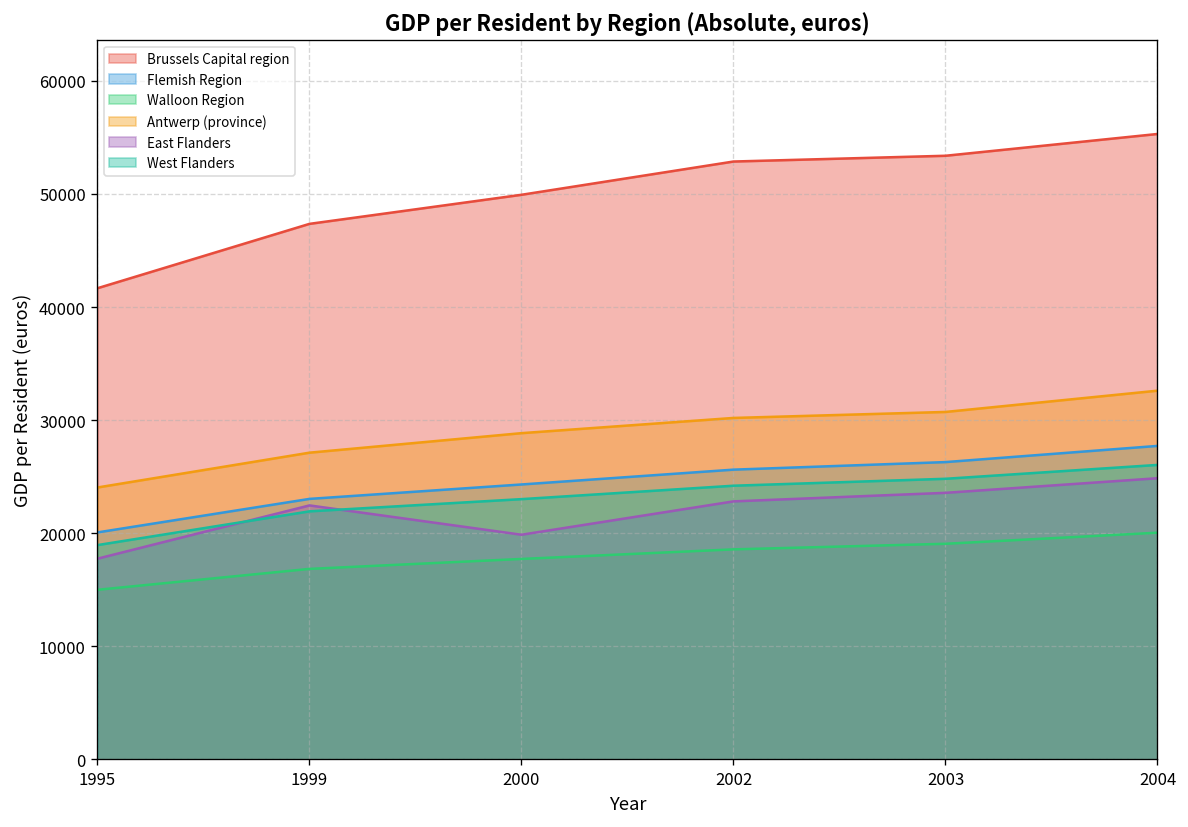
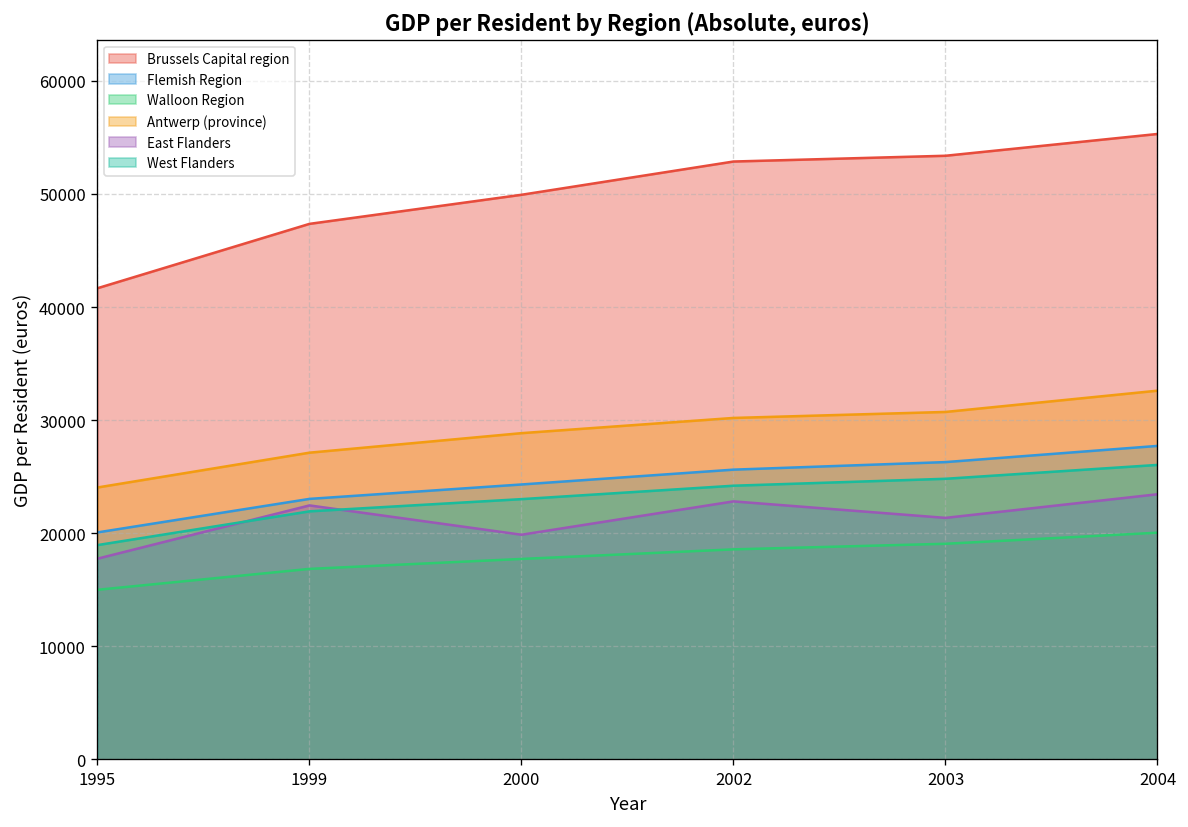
East Flanders, 2003: 24000 -> 21000
East Flanders, 2004: 25000 -> 23000
